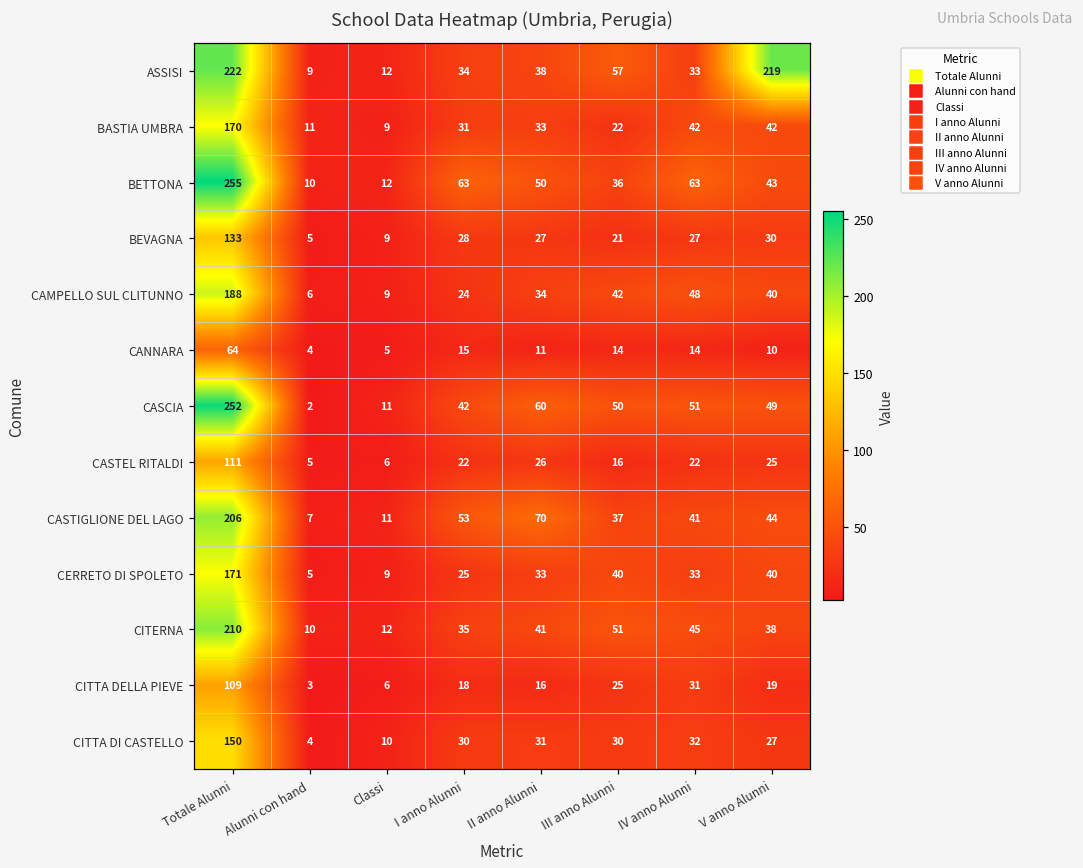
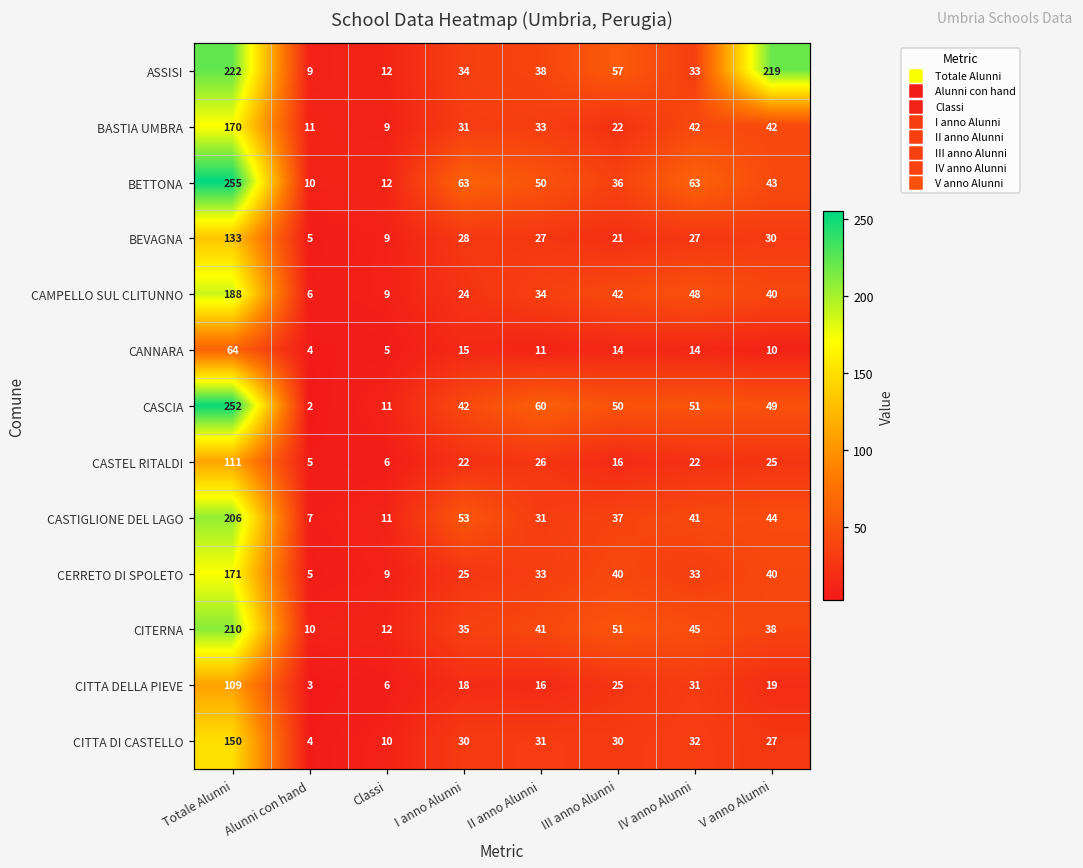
CASTIGLIONE DEL LAGO, II anno Alunni: 70 -> 31
